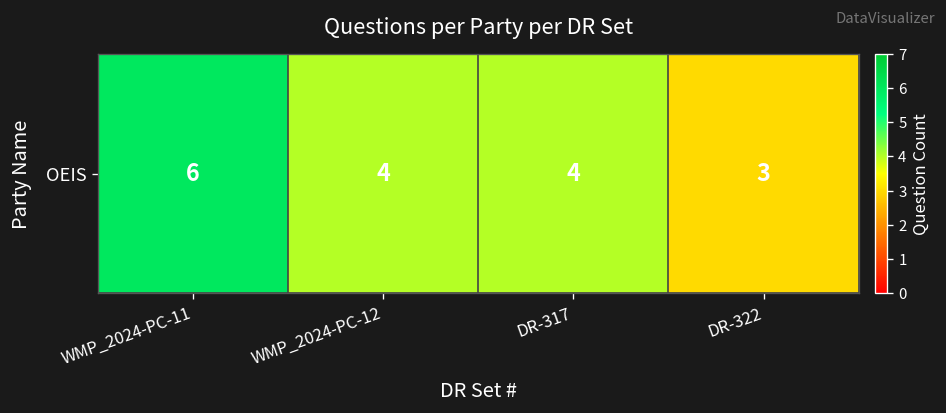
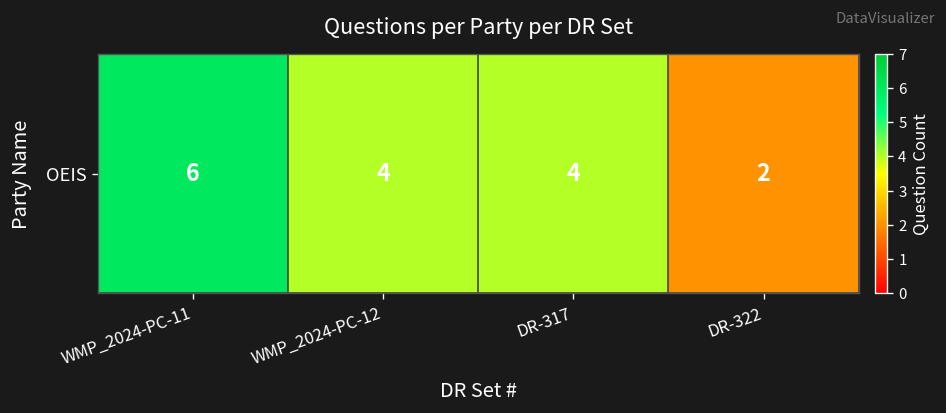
OEIS, DR-322: 3 -> 2
